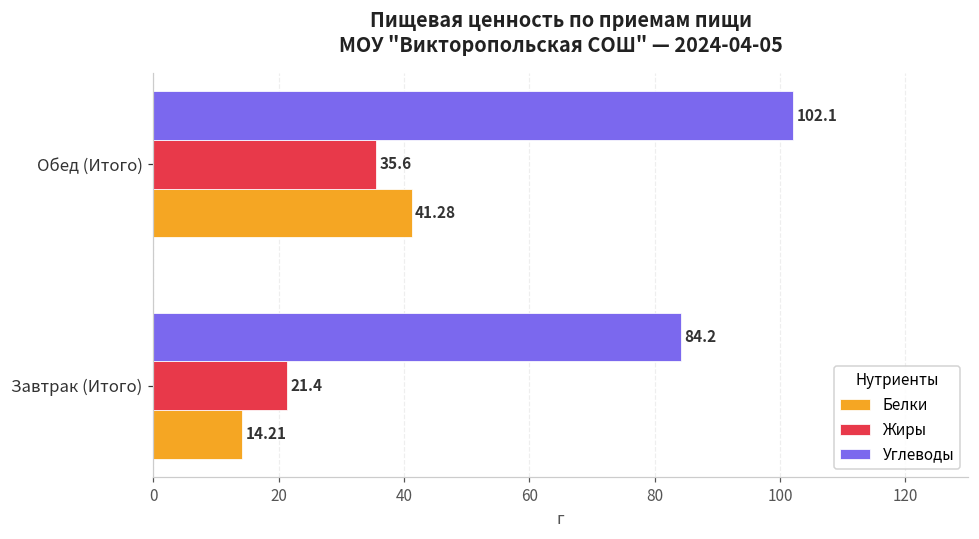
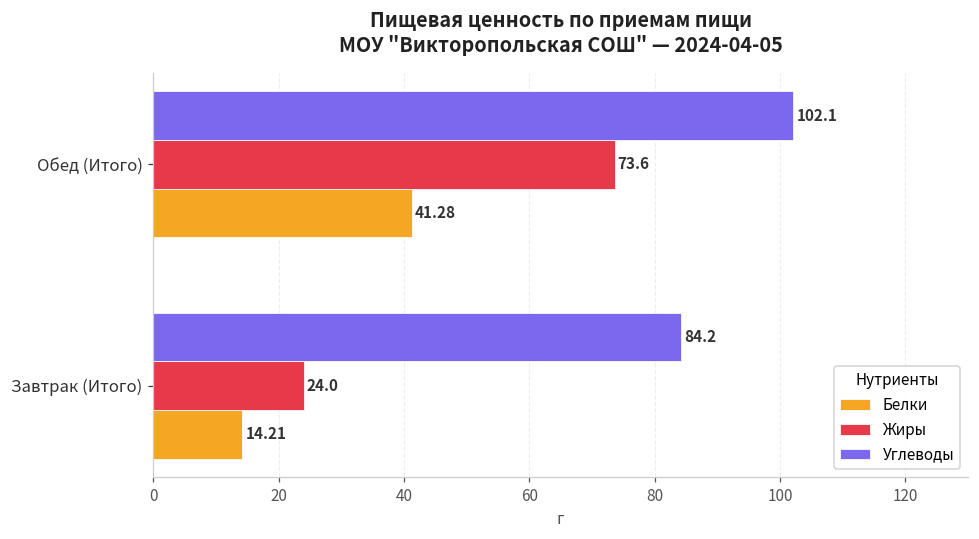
Жиры, Обед (Итого): 35.6 -> 73.6
Жиры, Завтрак (Итого): 21.4 -> 24.0
